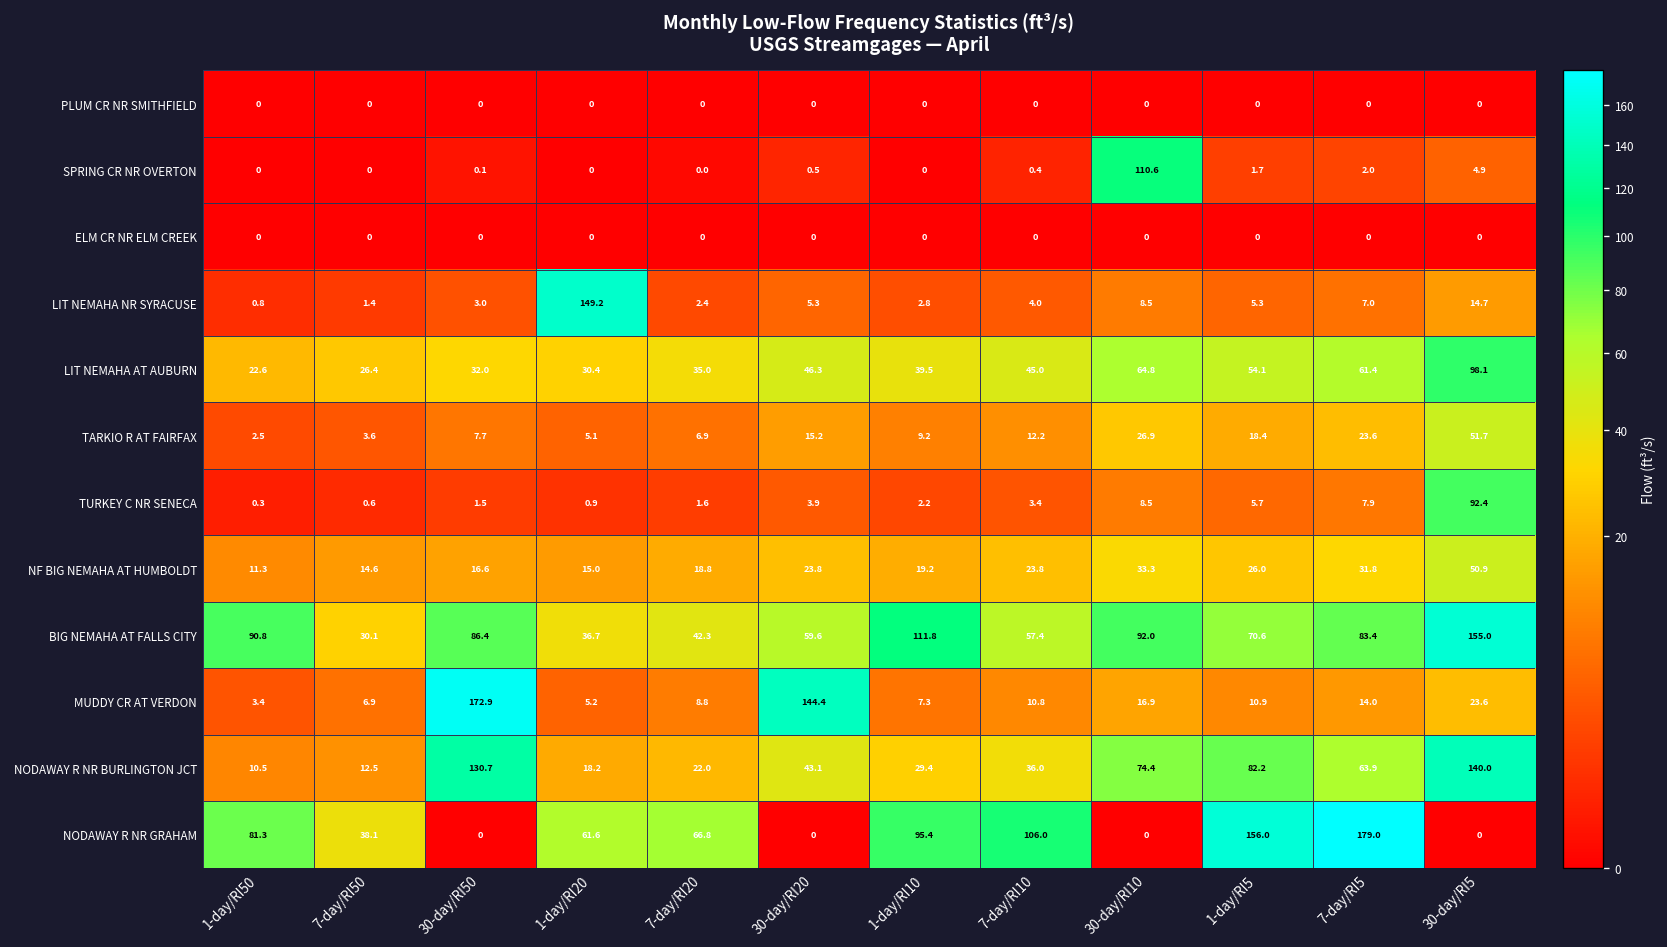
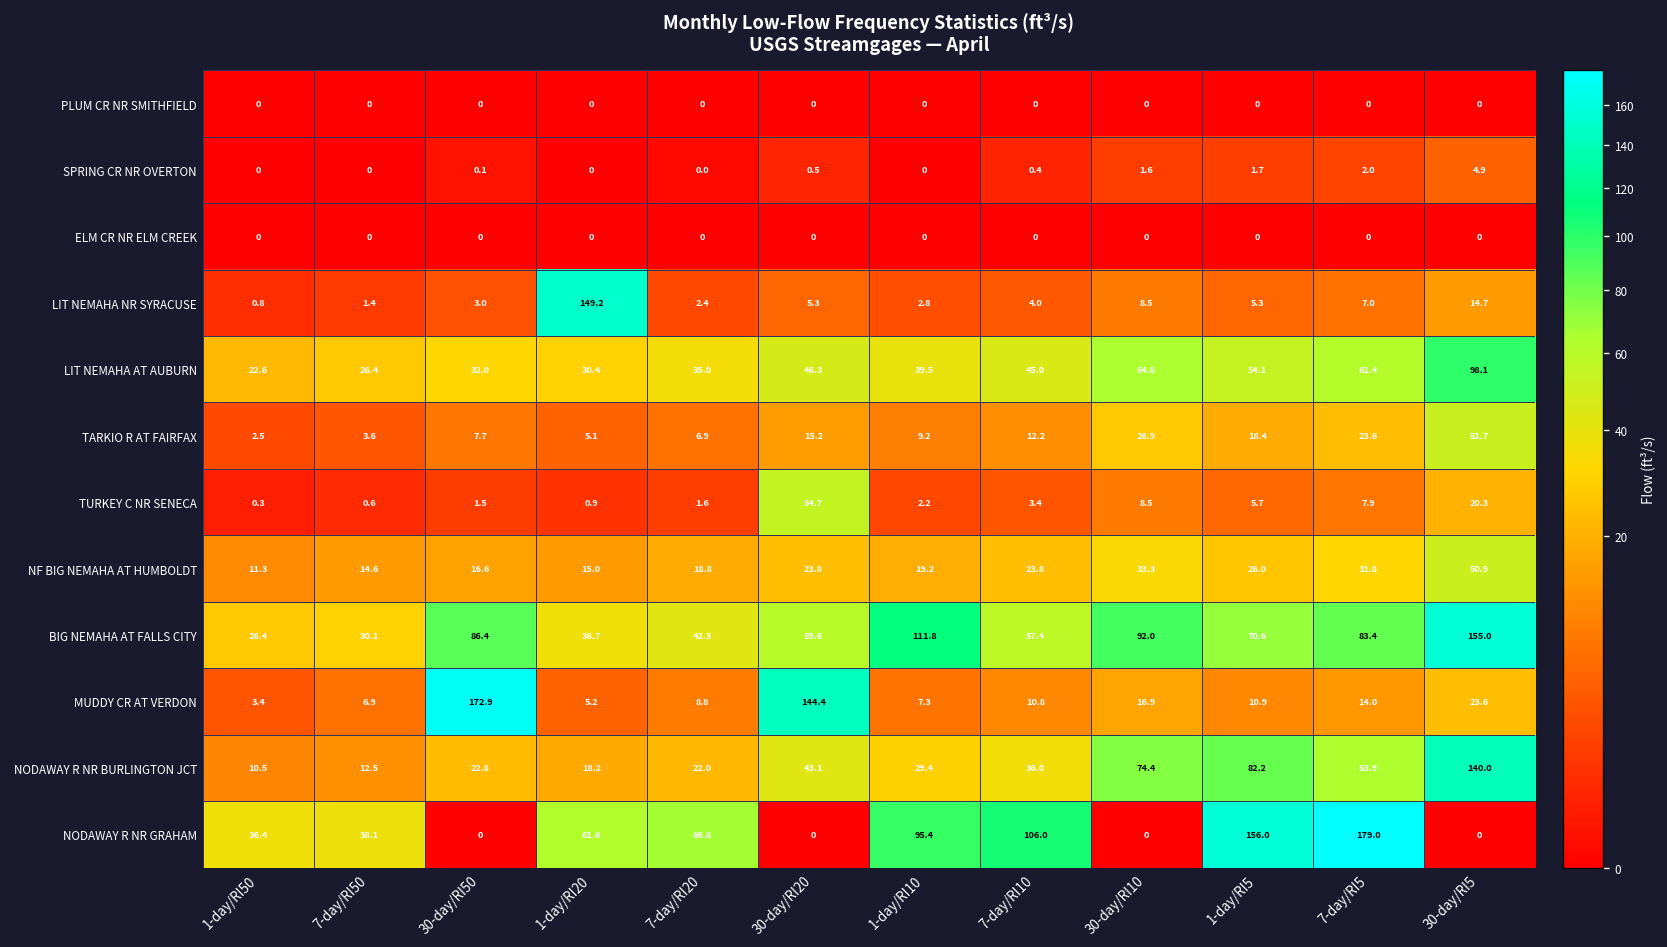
SPRING CR NR OVERTON, 30-day/RI10: 110.6 -> 1.6
TURKEY C NR SENECA, 30-day/RI20: 3.9 -> 54.7
TURKEY C NR SENECA, 30-day/RI5: 92.4 -> 20.3
BIG NEMAHA AT FALLS CITY, 1-day/RI50: 90.8 -> 26.4
NODAWAY R NR BURLINGTON JCT, 30-day/RI50: 130.7 -> 22.8
NODAWAY R NR GRAHAM, 1-day/RI50: 81.3 -> 36.4
